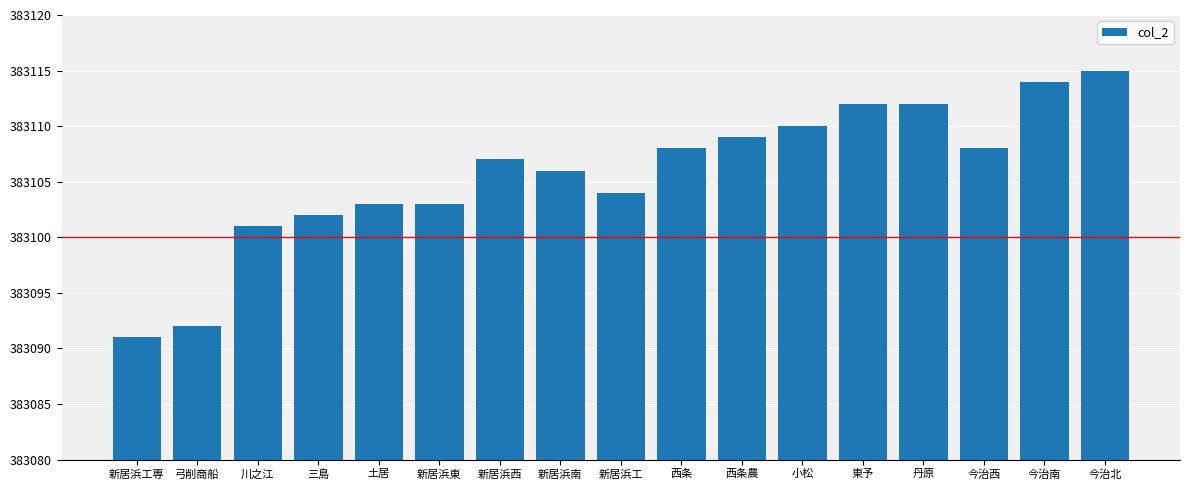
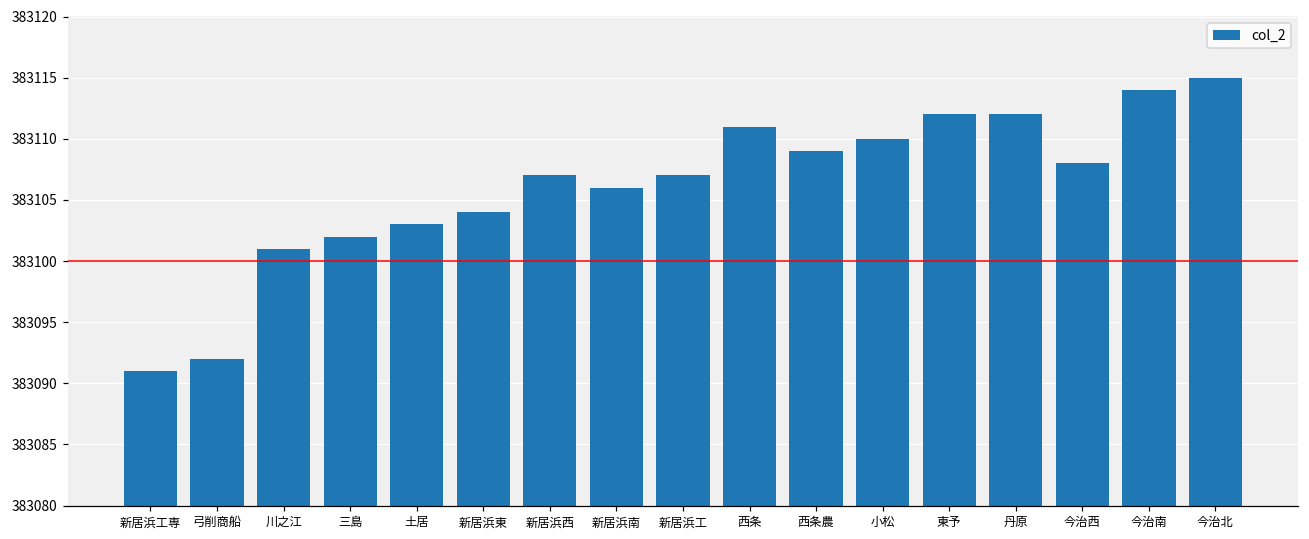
新居浜東: 383103 -> 383104
新居浜工: 383104 -> 383107
西条: 383108 -> 383111
